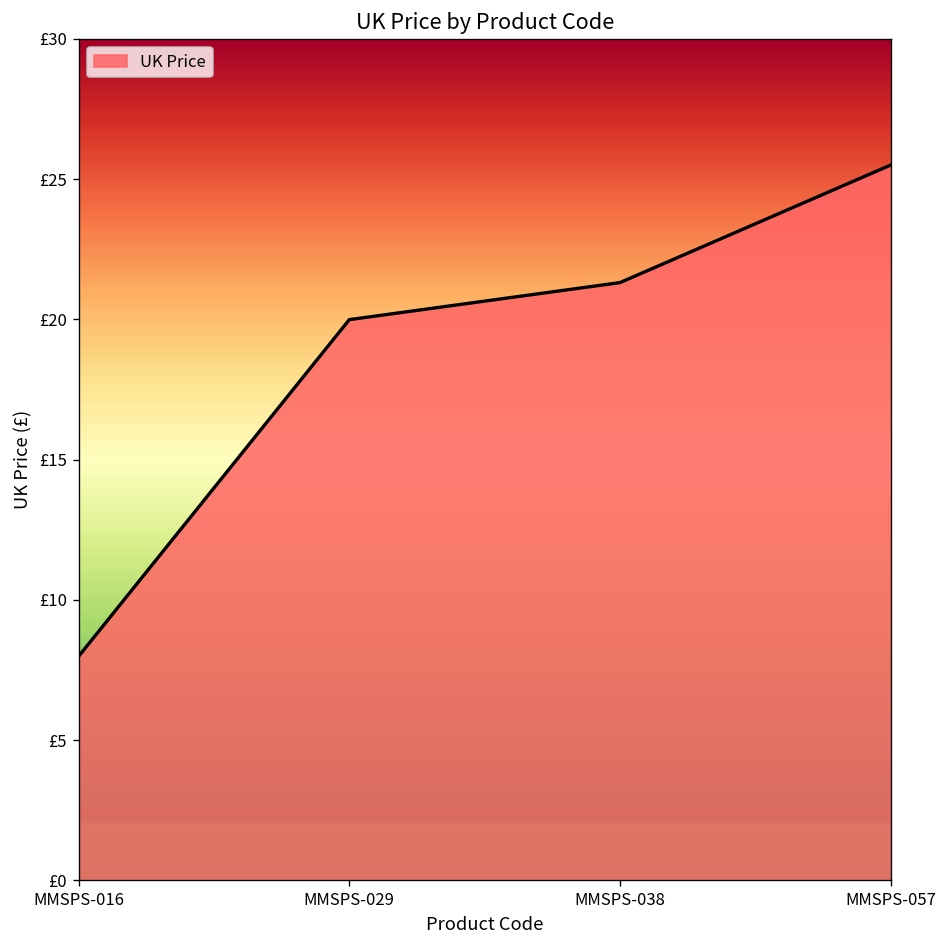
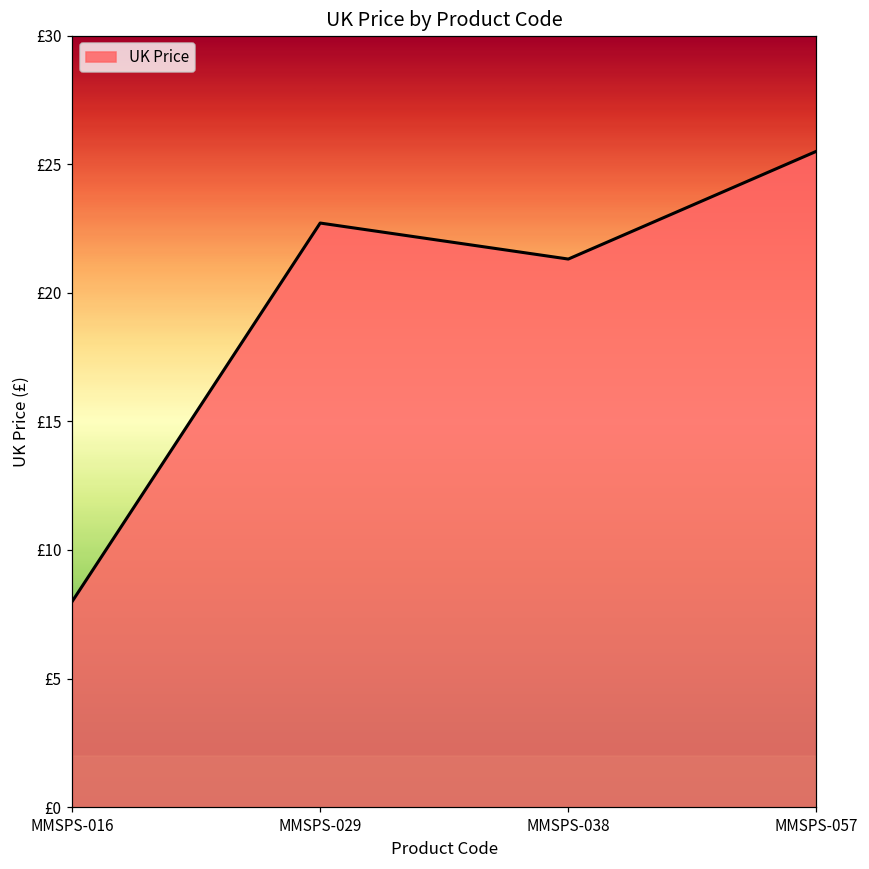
MMSPS-029: £20.0 -> £22.7
